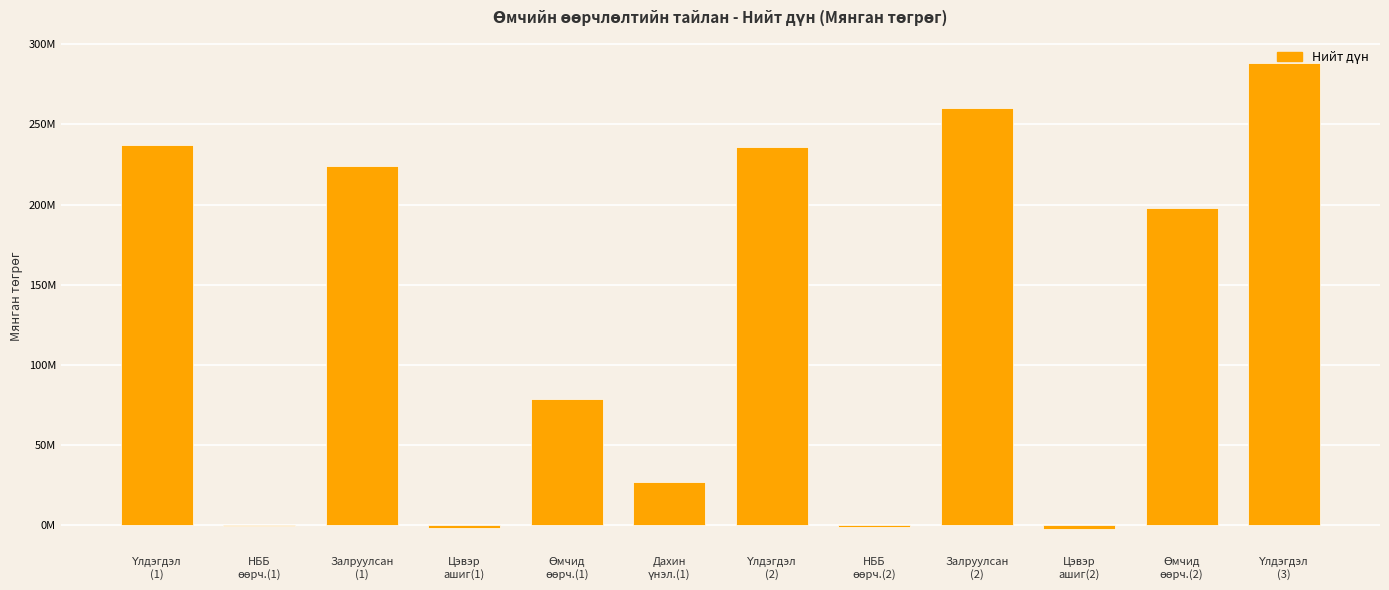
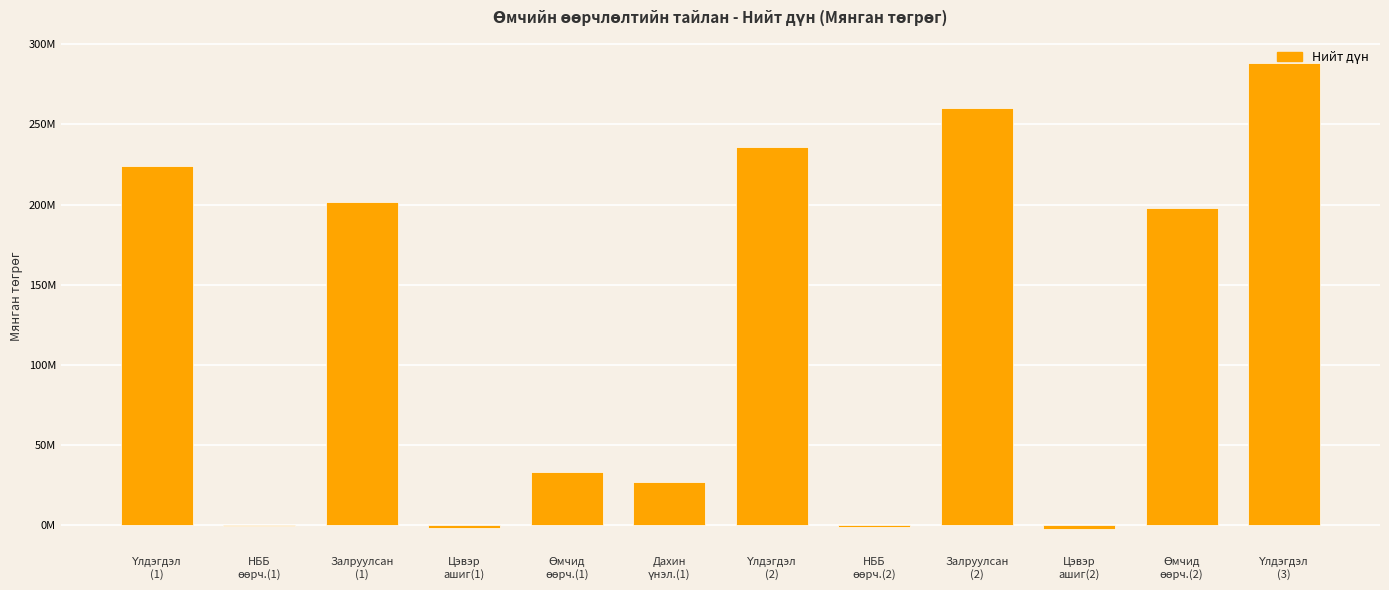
Үлдэгдэл (1): 237000000 -> 224000000
Залруулсан (1): 224000000 -> 201000000
Өмчид өөрч.(1): 79000000 -> 33000000
